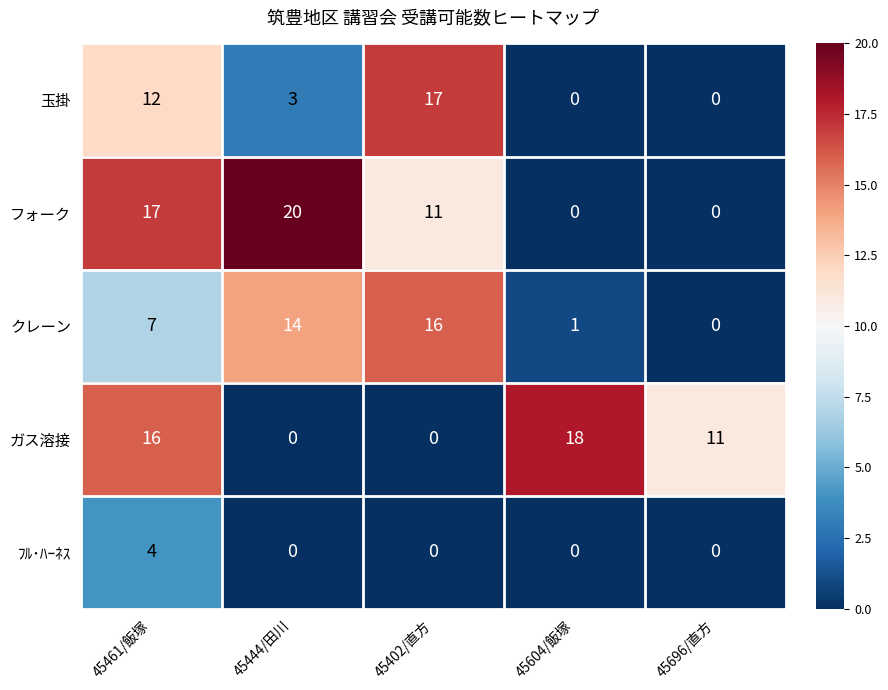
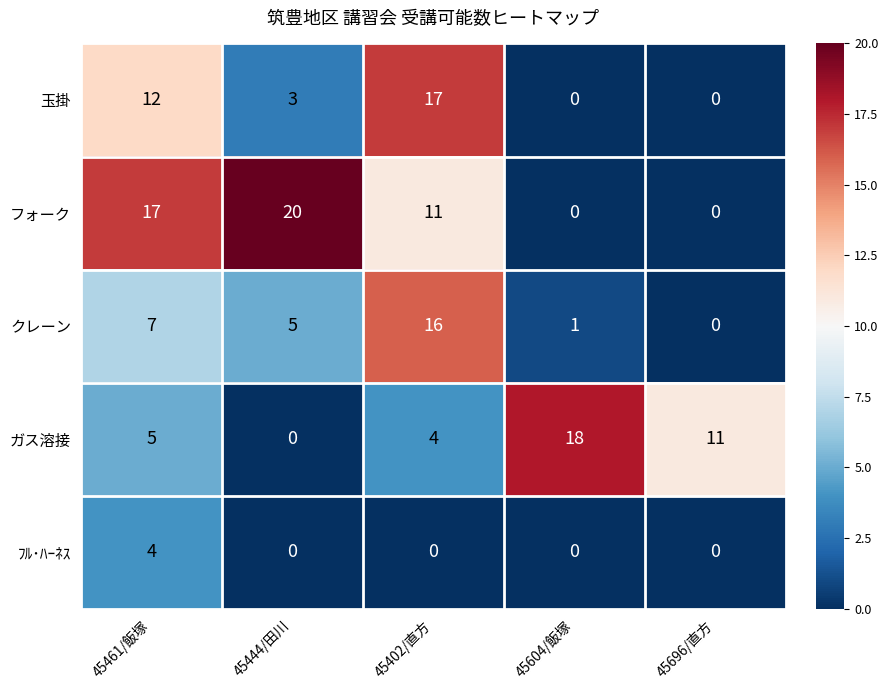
クレーン, 45444/田川: 14 -> 5
ガス溶接, 45461/飯塚: 16 -> 5
ガス溶接, 45402/直方: 0 -> 4
